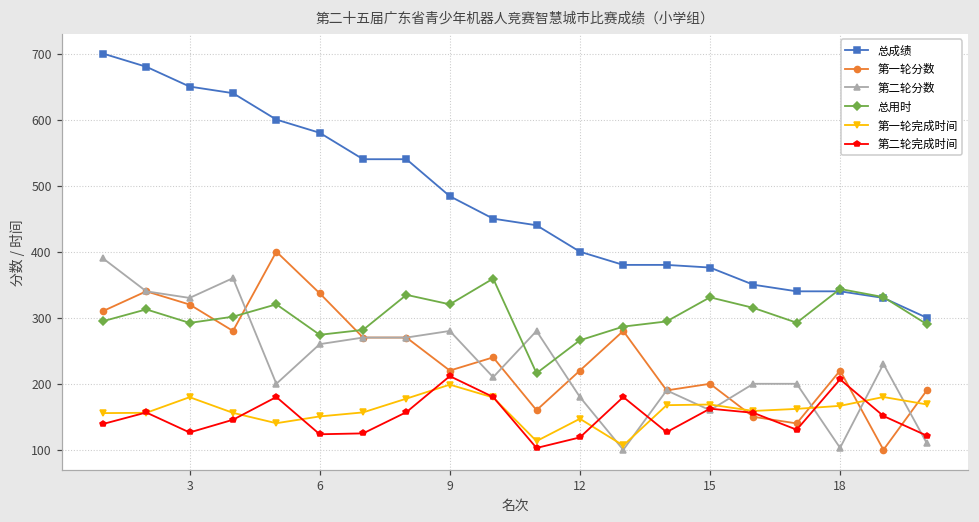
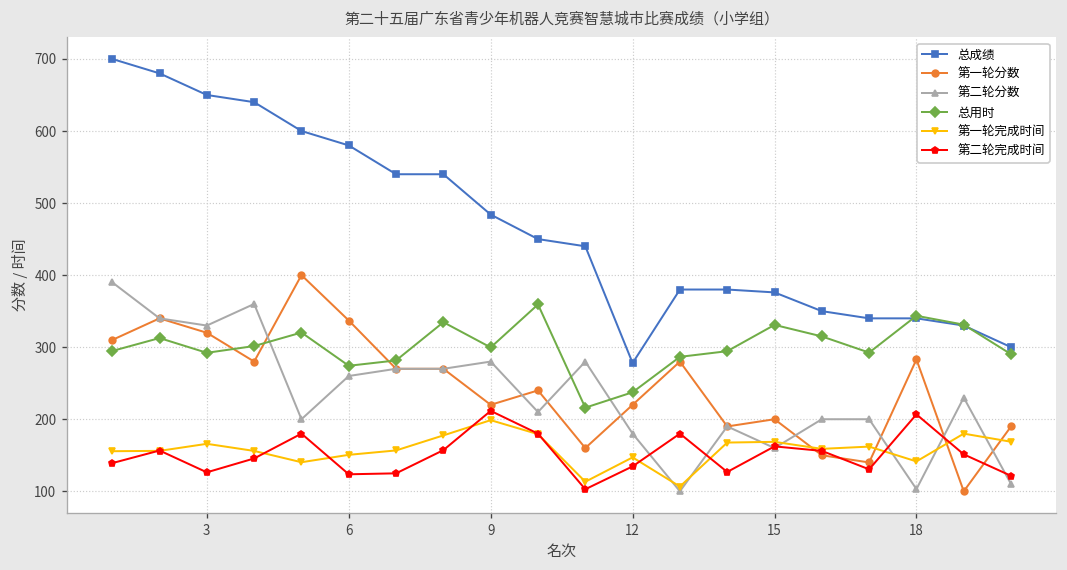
第一轮完成时间, 3: 180 -> 170
总用时, 9: 320 -> 300
总成绩, 12: 400 -> 280
总用时, 12: 270 -> 240
第二轮完成时间, 12: 120 -> 130
第一轮分数, 18: 220 -> 280
第一轮完成时间, 18: 170 -> 140
